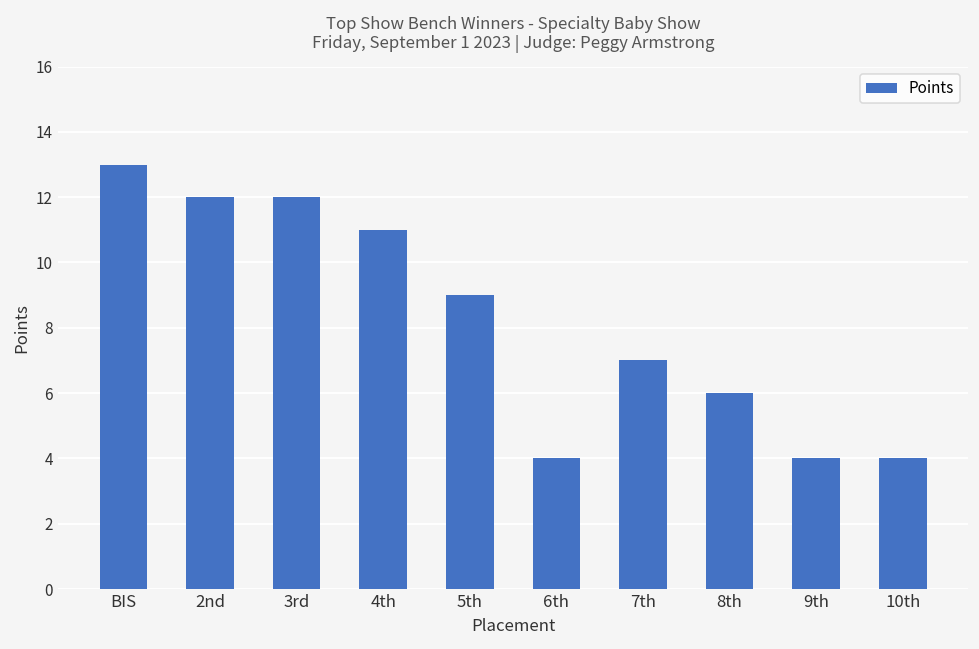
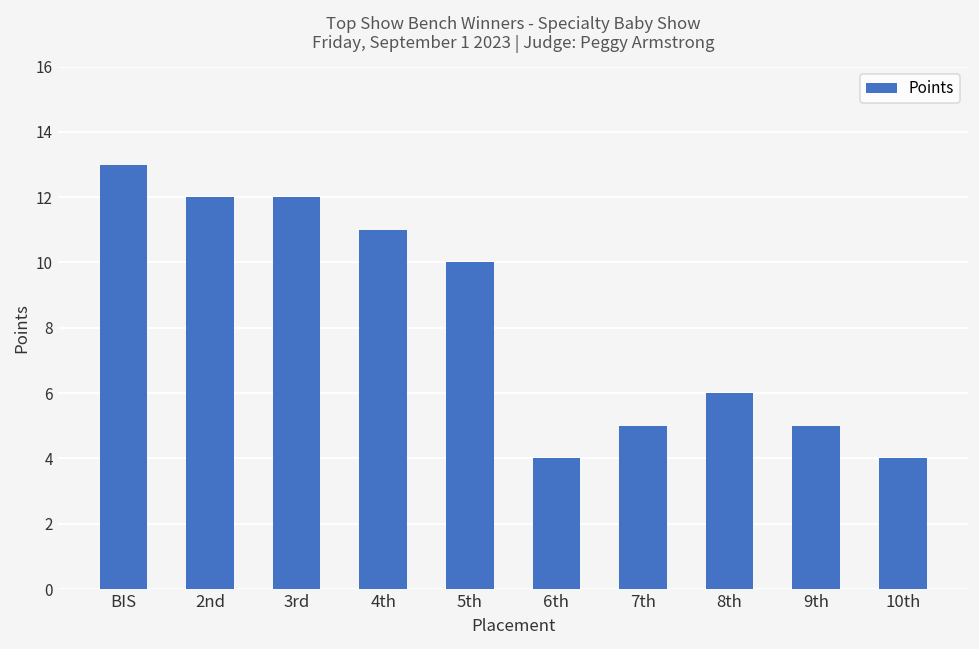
5th: 9 -> 10
7th: 7 -> 5
9th: 4 -> 5
